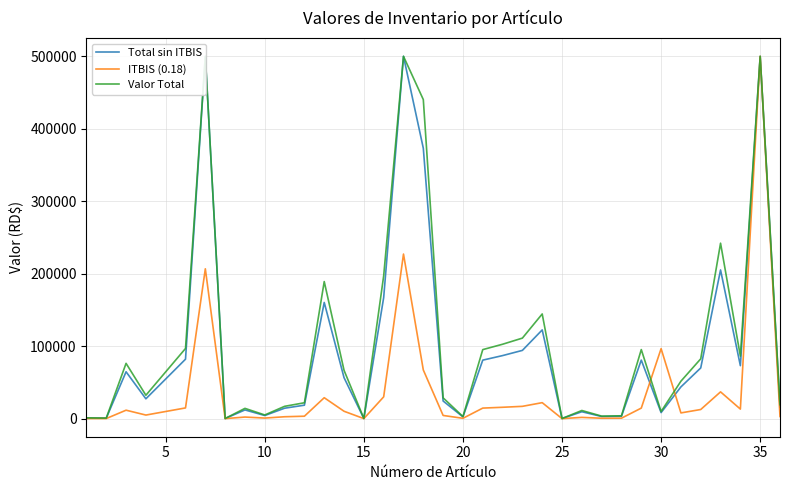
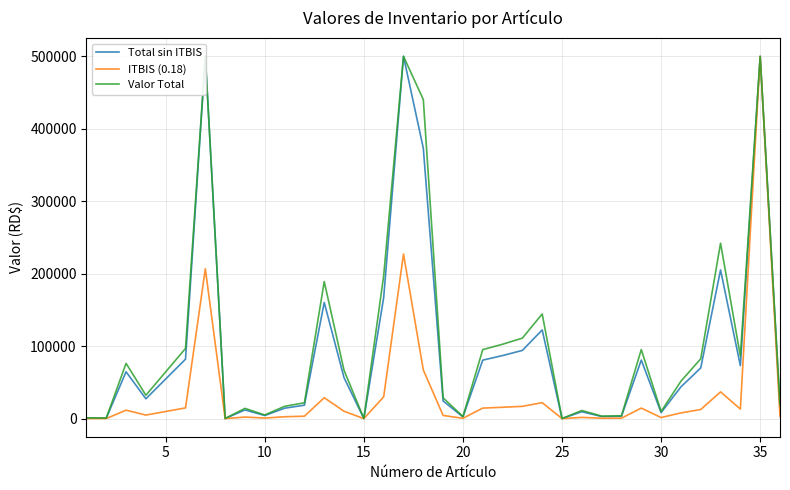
ITBIS (0.18), 30: 100000 -> 0
